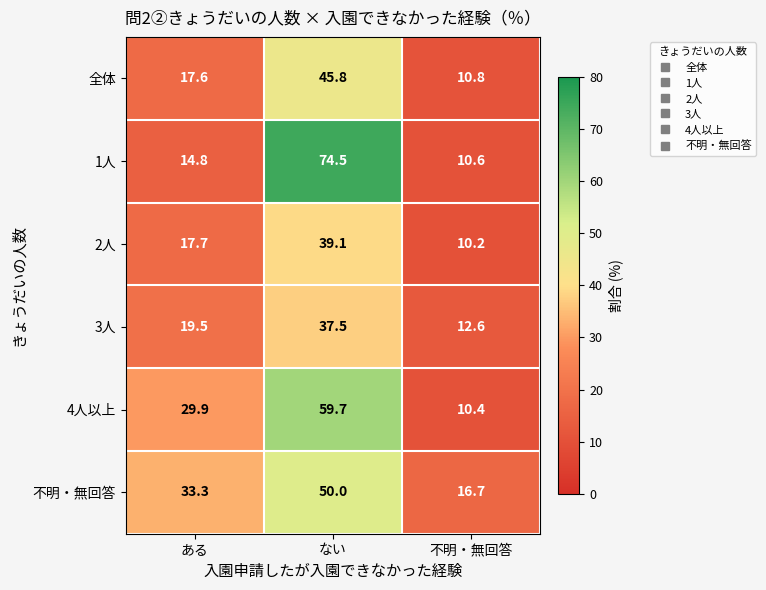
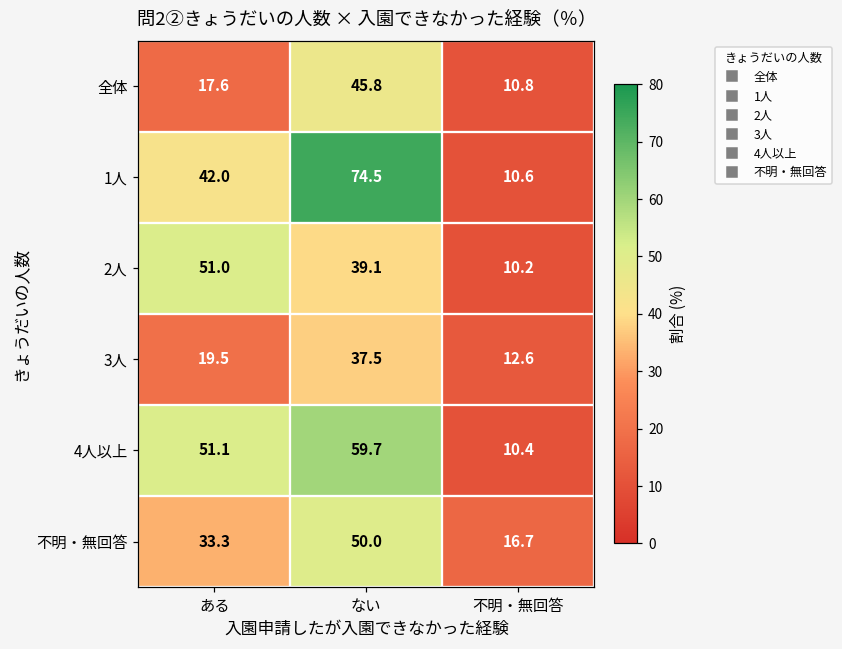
1人, ある: 14.8 -> 42.0
2人, ある: 17.7 -> 51.0
4人以上, ある: 29.9 -> 51.1
